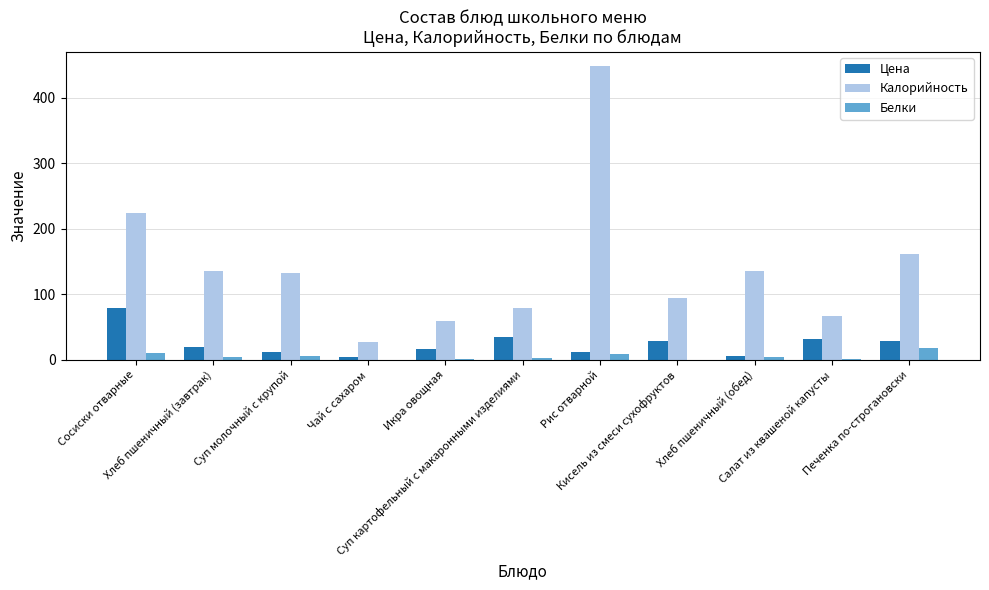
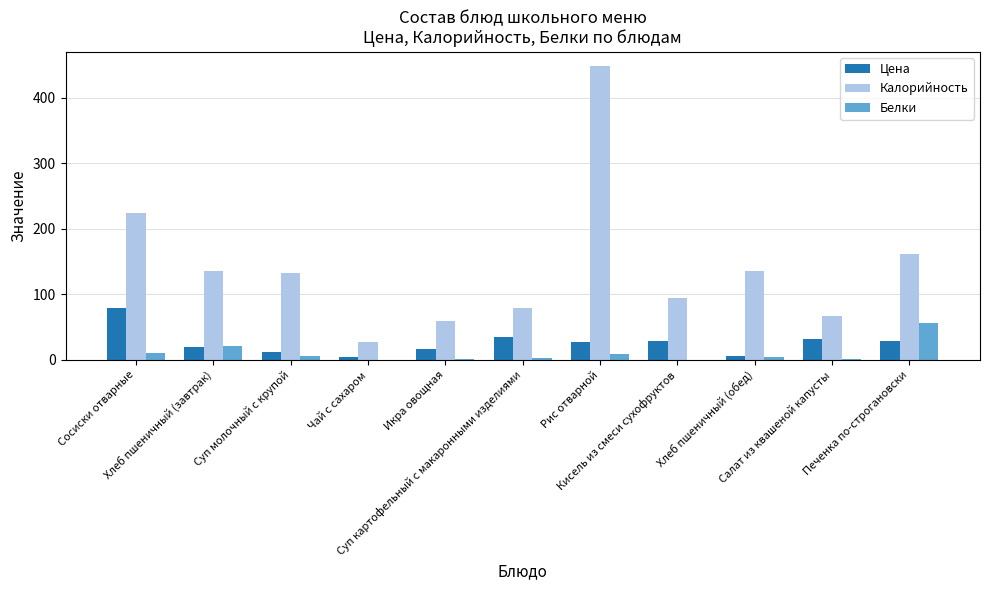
Белки, Хлеб пшеничный (завтрак): 0 -> 20
Цена, Рис отварной: 10 -> 30
Белки, Печенка по-строгановски: 20 -> 60
